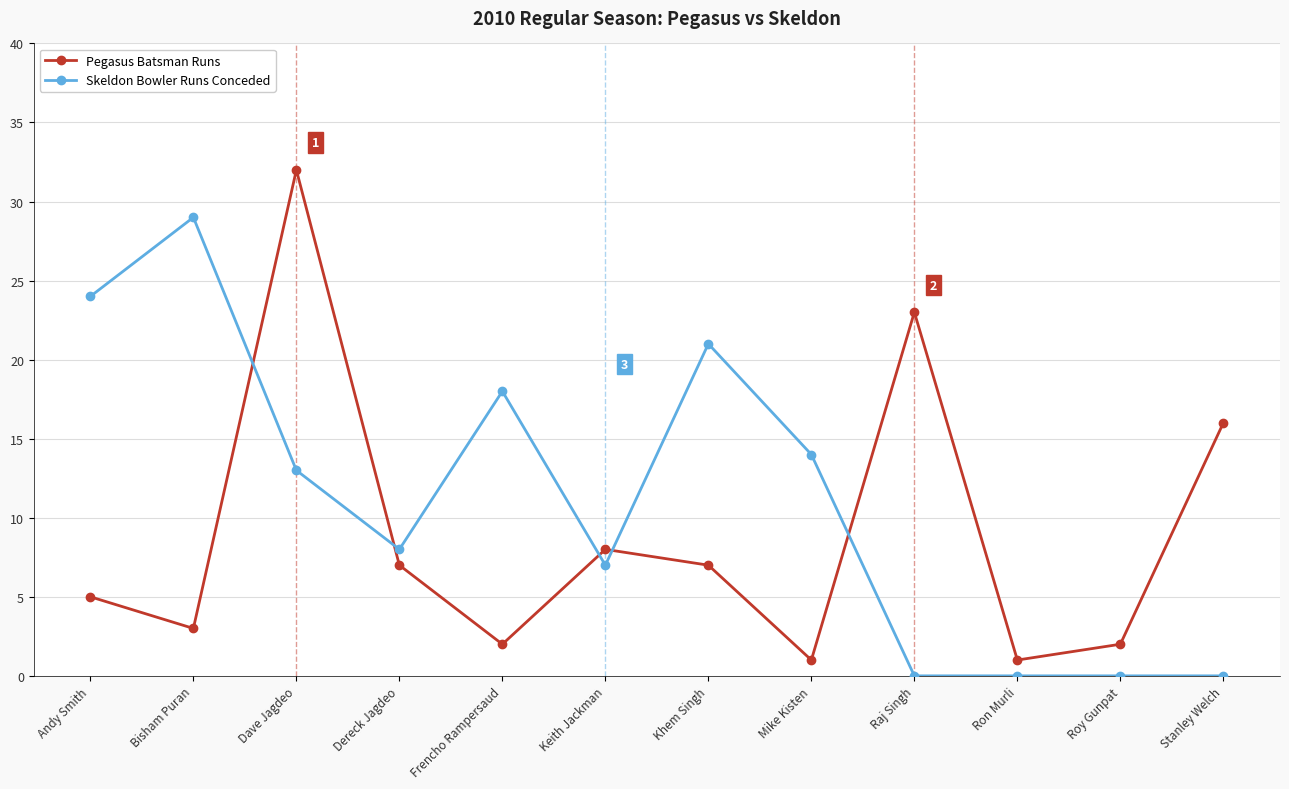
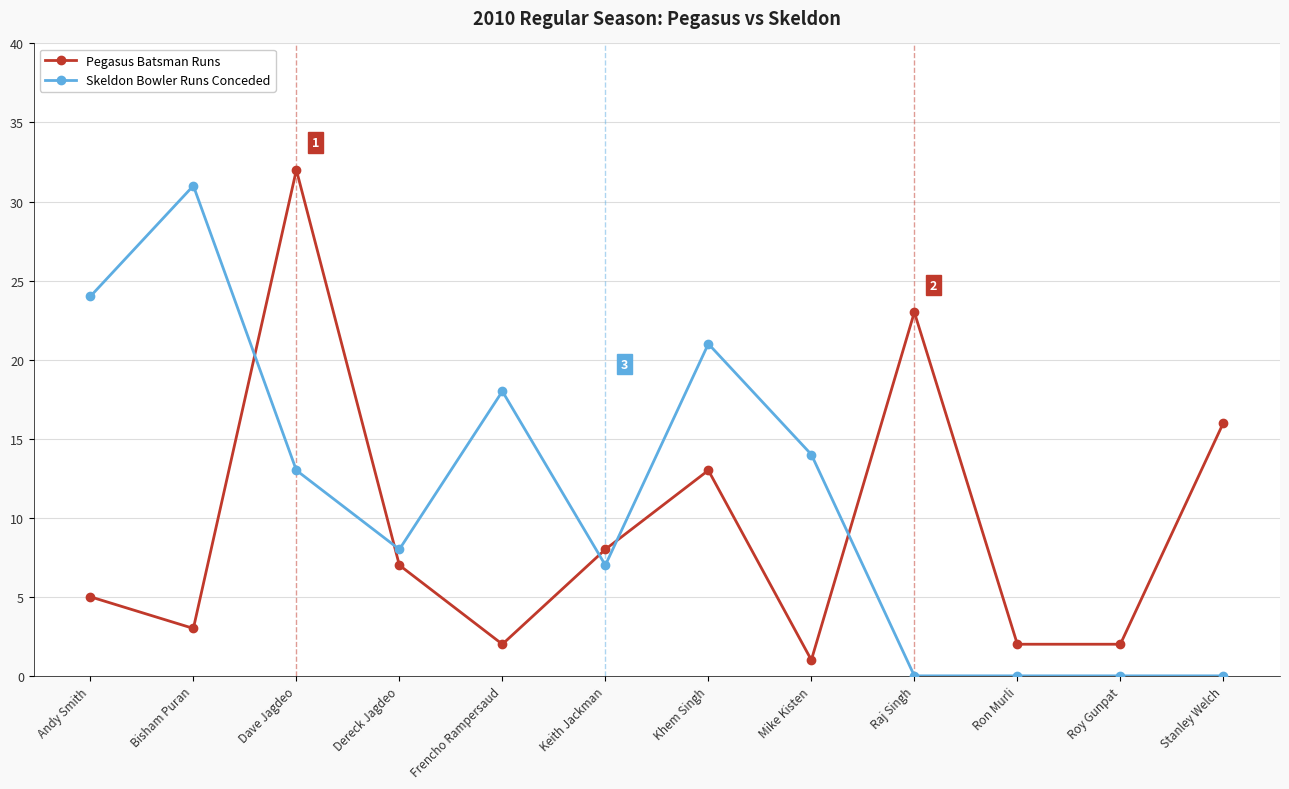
Skeldon Bowler Runs Conceded, Bisham Puran: 29 -> 31
Pegasus Batsman Runs, Khem Singh: 7 -> 13
Pegasus Batsman Runs, Ron Murli: 1 -> 2
